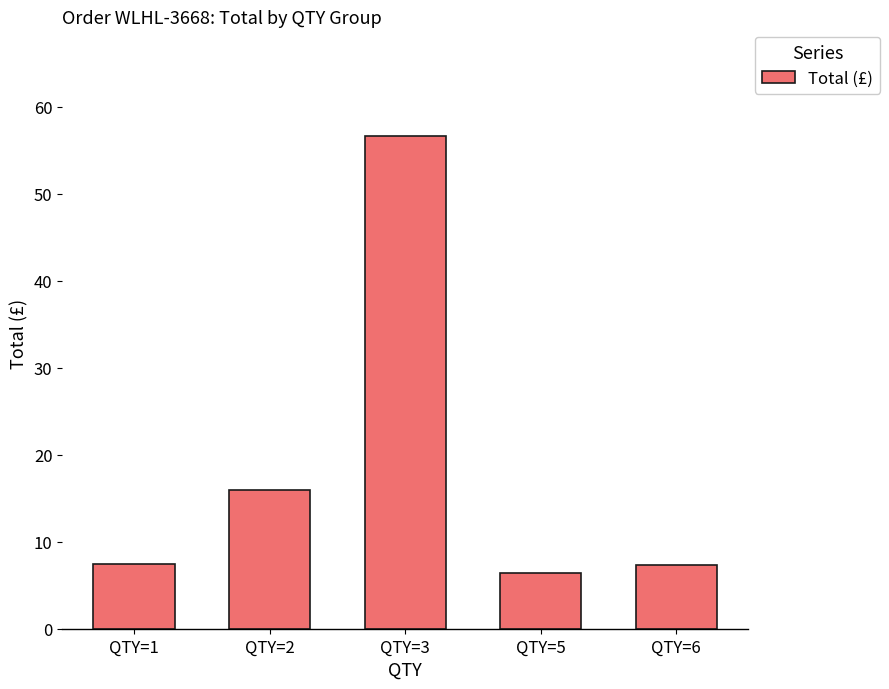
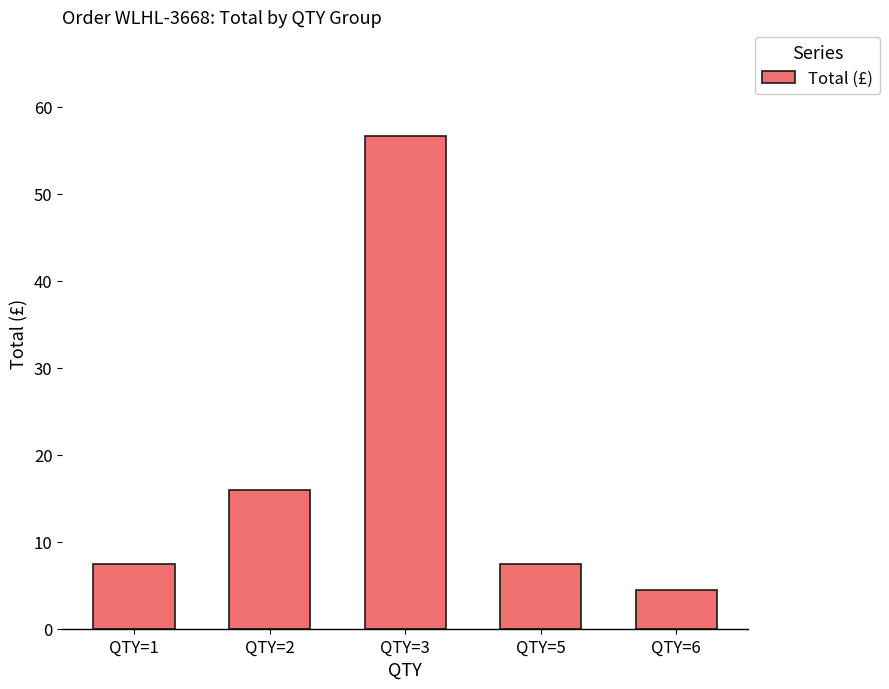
QTY=5: 6 -> 7
QTY=6: 7 -> 5
